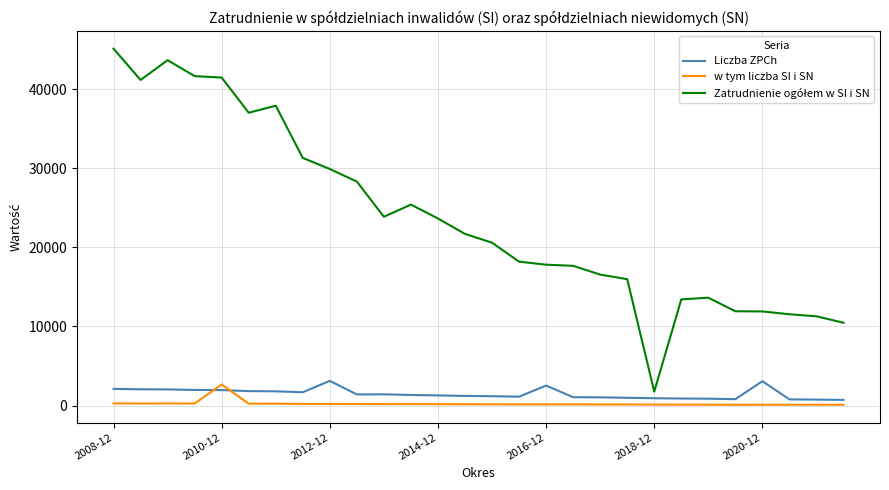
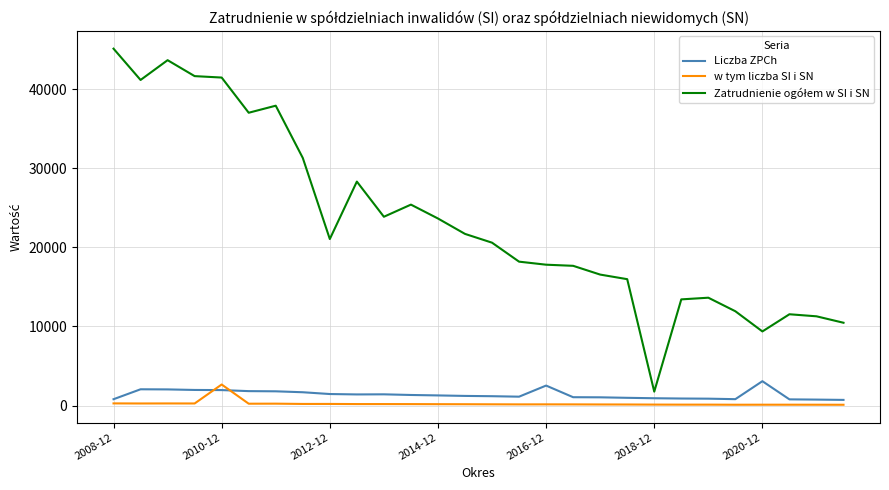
Liczba ZPCh, 2008-12: 2000 -> 1000
Liczba ZPCh, 2012-12: 3000 -> 1000
Zatrudnienie ogółem w SI i SN, 2012-12: 30000 -> 21000
Zatrudnienie ogółem w SI i SN, 2020-12: 12000 -> 9000
